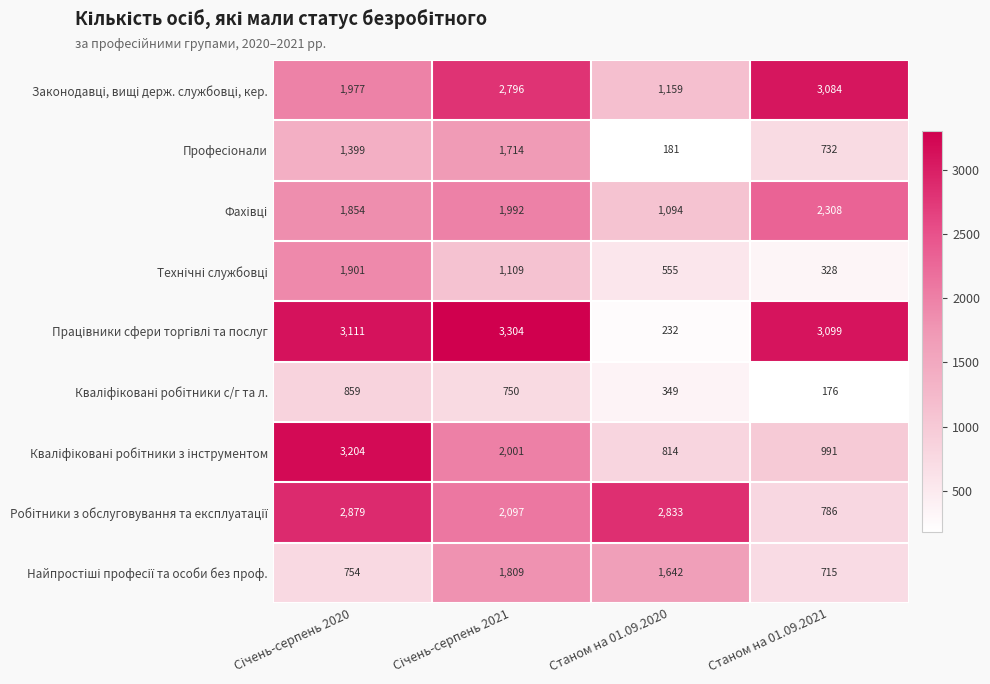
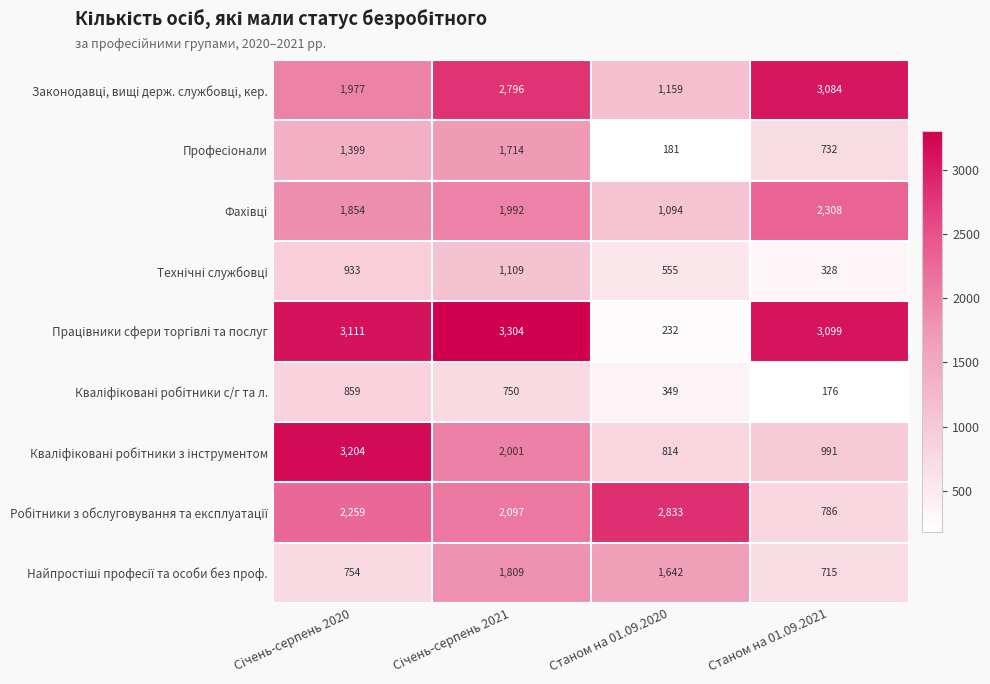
Технічні службовці, Січень-серпень 2020: 1,901 -> 933
Робітники з обслуговування та експлуатації, Січень-серпень 2020: 2,879 -> 2,259
